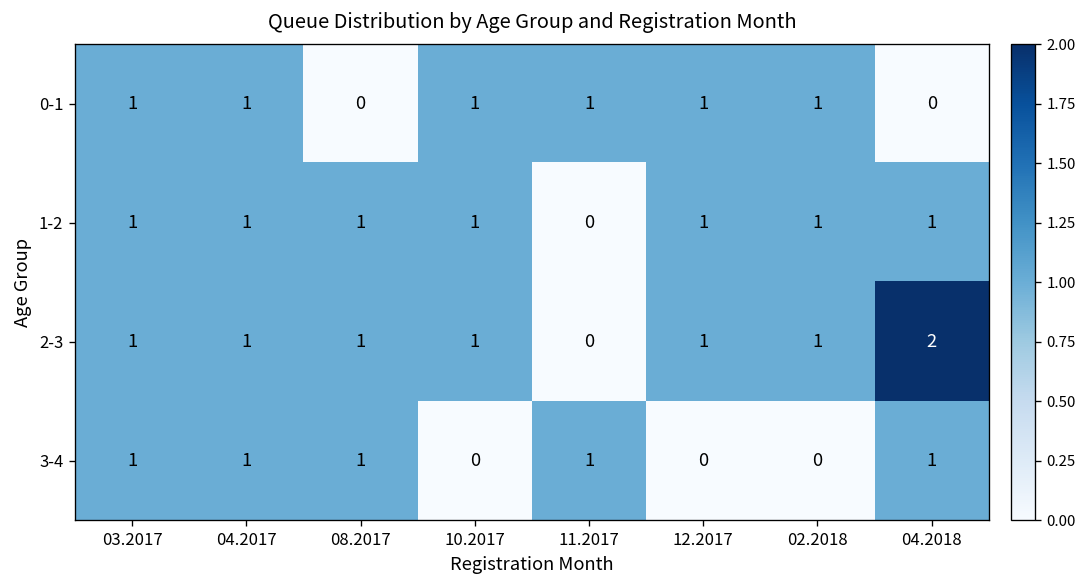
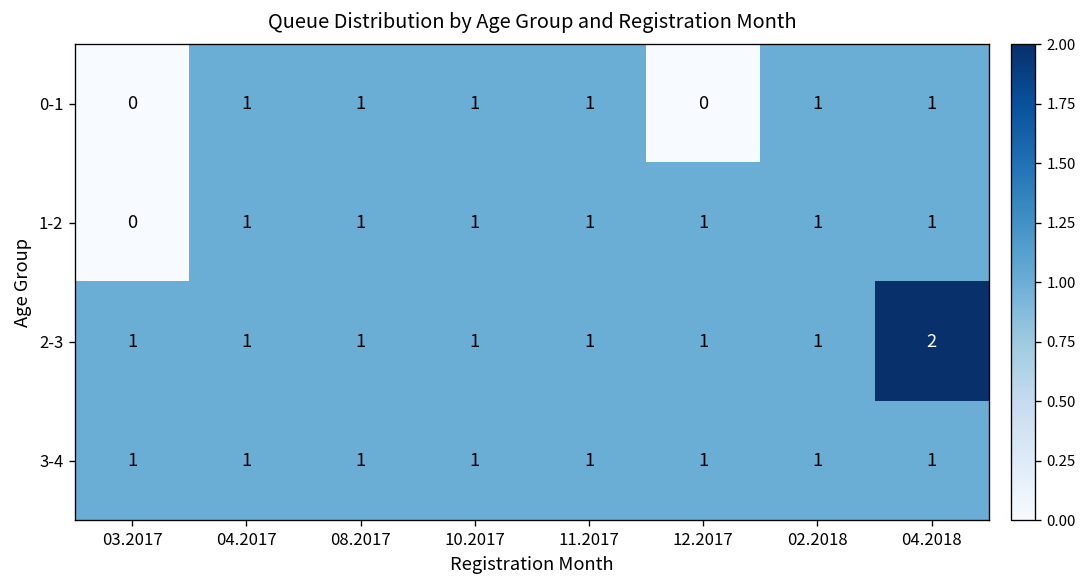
0-1, 03.2017: 1 -> 0
0-1, 08.2017: 0 -> 1
0-1, 12.2017: 1 -> 0
0-1, 04.2018: 0 -> 1
1-2, 03.2017: 1 -> 0
1-2, 11.2017: 0 -> 1
2-3, 11.2017: 0 -> 1
3-4, 10.2017: 0 -> 1
3-4, 12.2017: 0 -> 1
3-4, 02.2018: 0 -> 1
